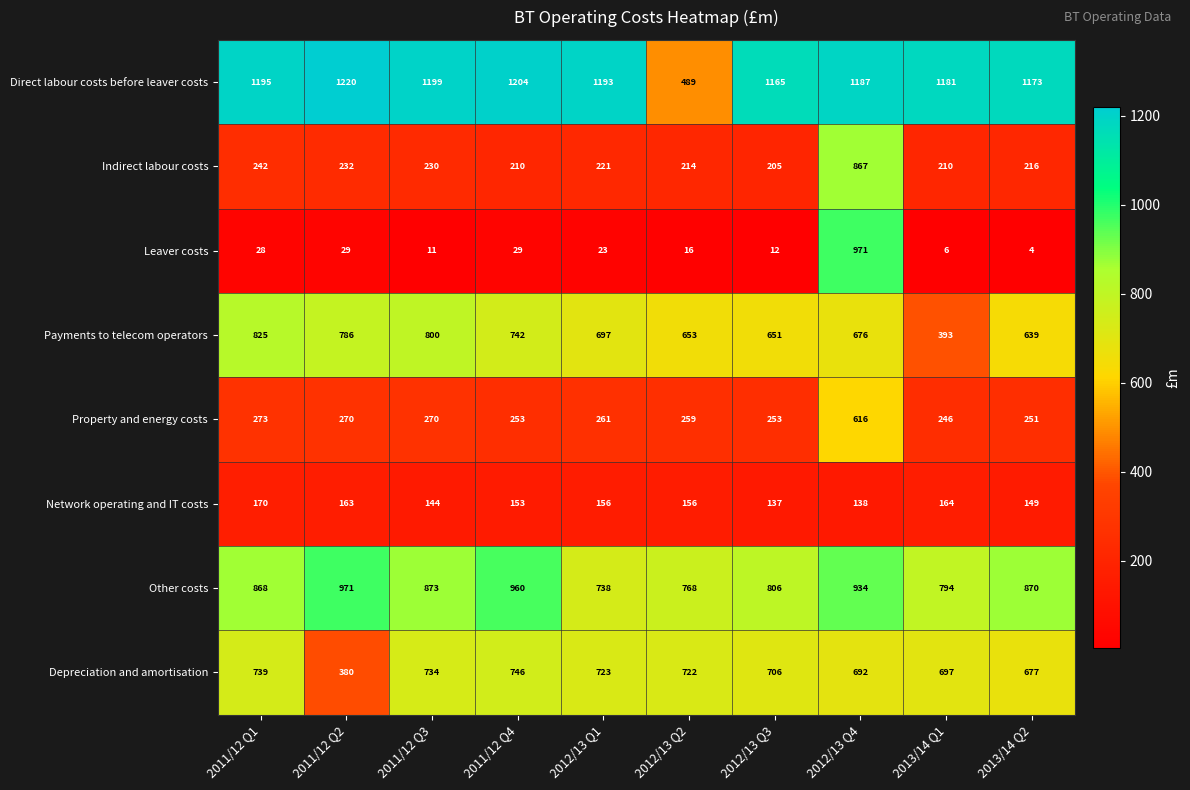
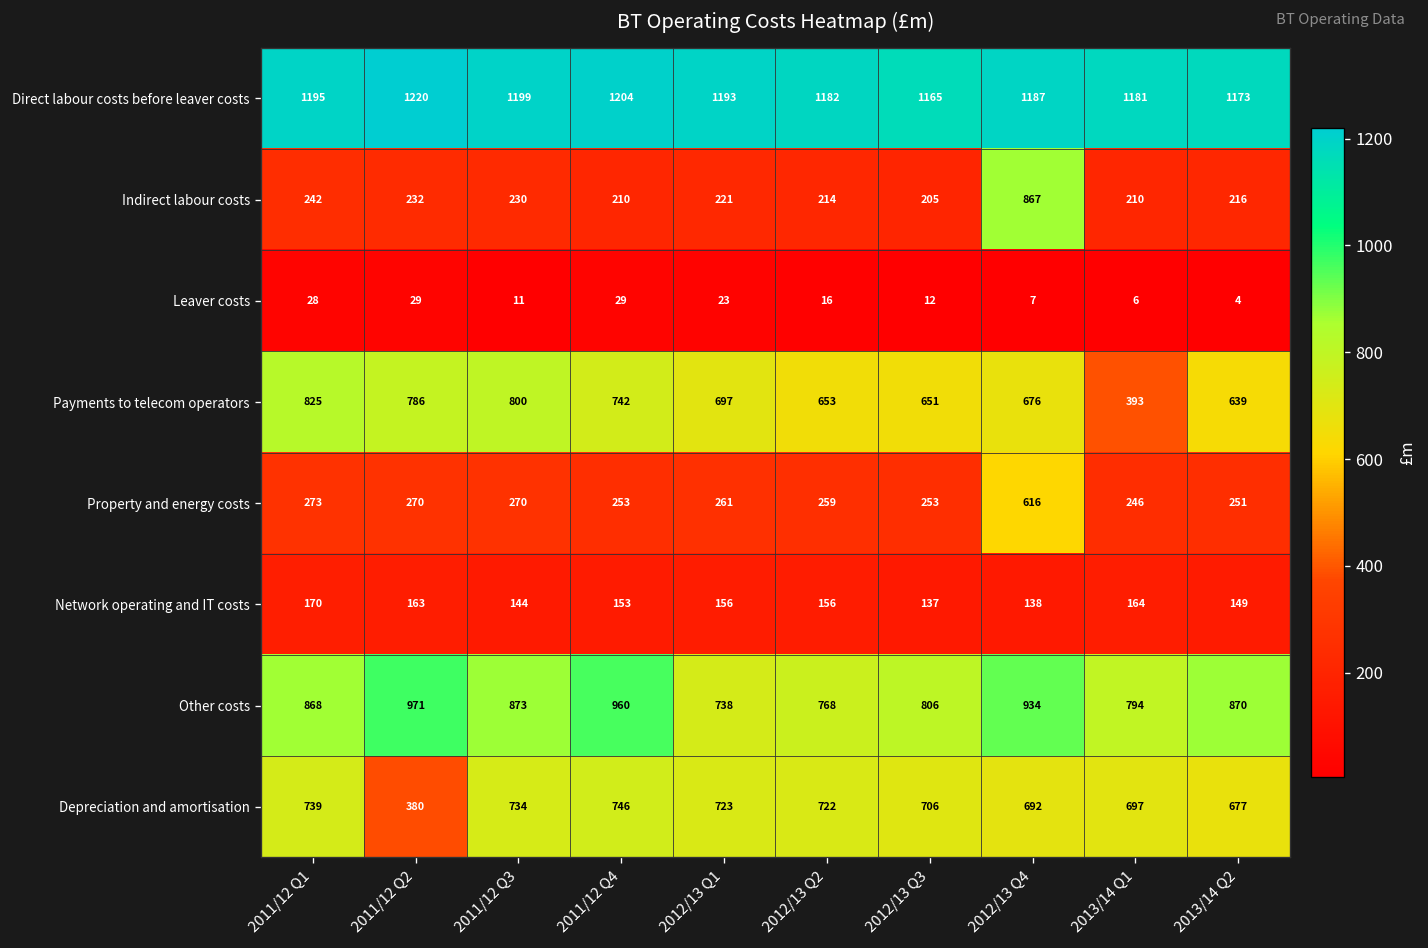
Direct labour costs before leaver costs, 2012/13 Q2: 489 -> 1182
Leaver costs, 2012/13 Q4: 971 -> 7
